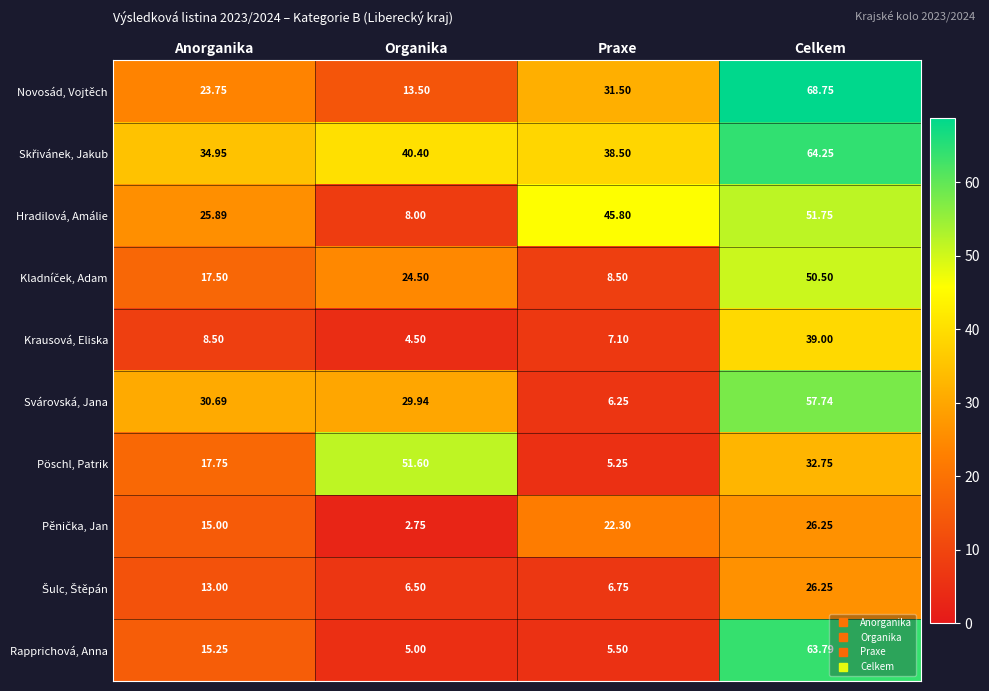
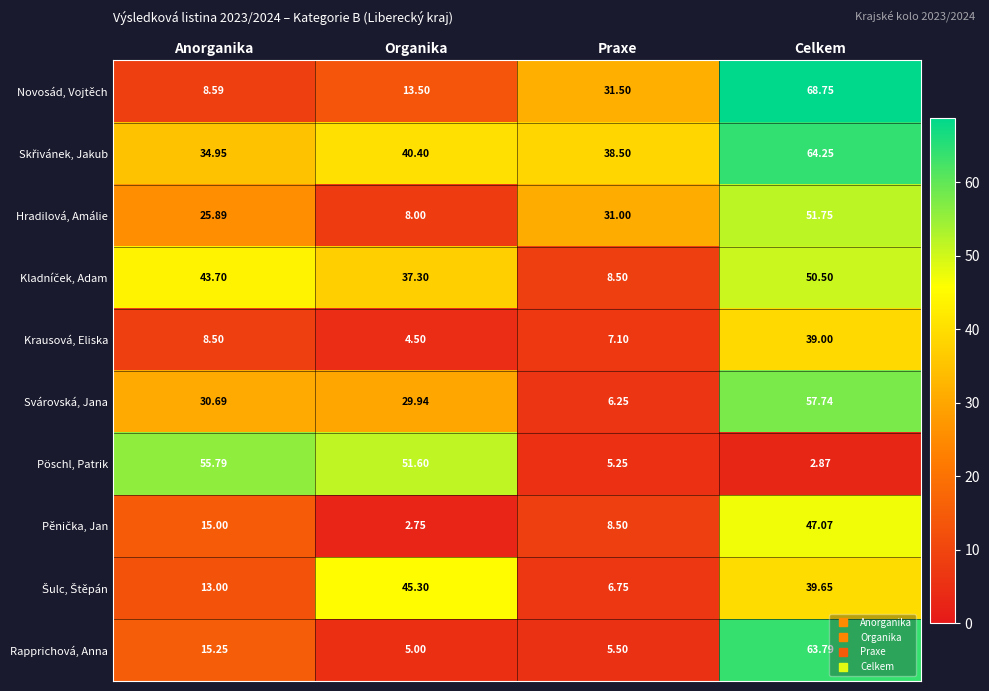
Novosád, Vojtěch, Anorganika: 23.75 -> 8.59
Hradilová, Amálie, Praxe: 45.80 -> 31.00
Kladníček, Adam, Anorganika: 17.50 -> 43.70
Kladníček, Adam, Organika: 24.50 -> 37.30
Pöschl, Patrik, Anorganika: 17.75 -> 55.79
Pöschl, Patrik, Celkem: 32.75 -> 2.87
Pěnička, Jan, Praxe: 22.30 -> 8.50
Pěnička, Jan, Celkem: 26.25 -> 47.07
Šulc, Štěpán, Organika: 6.50 -> 45.30
Šulc, Štěpán, Celkem: 26.25 -> 39.65
